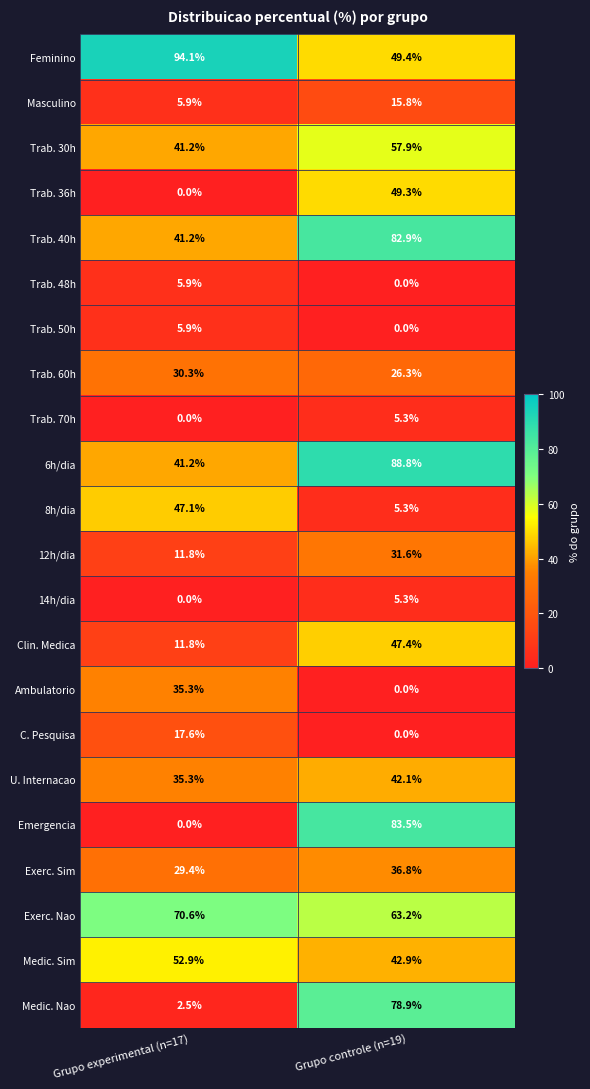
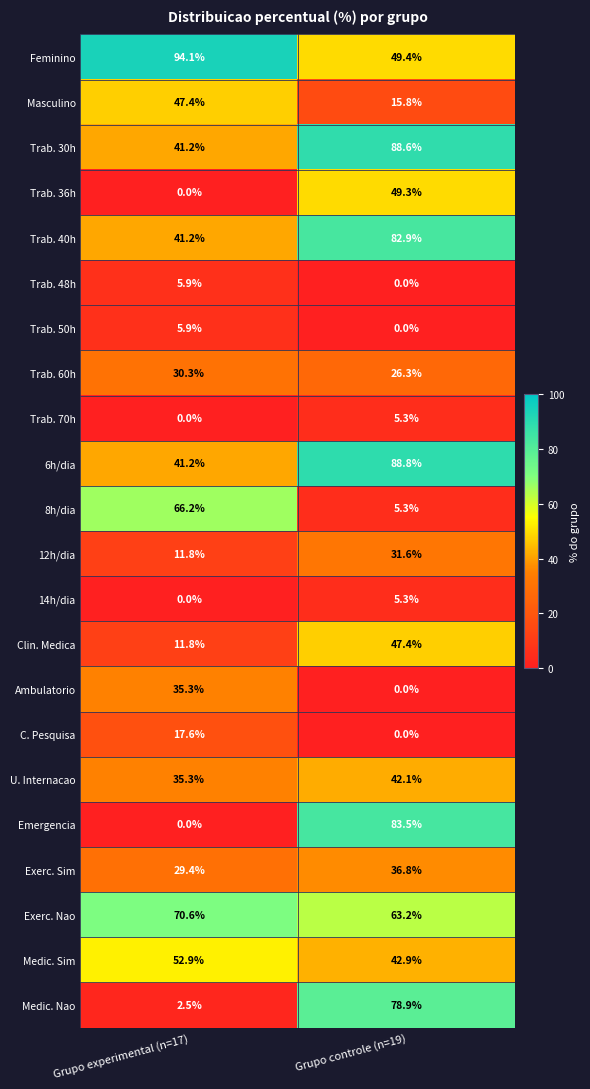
Masculino, Grupo experimental (n=17): 5.9% -> 47.4%
Trab. 30h, Grupo controle (n=19): 57.9% -> 88.6%
8h/dia, Grupo experimental (n=17): 47.1% -> 66.2%
